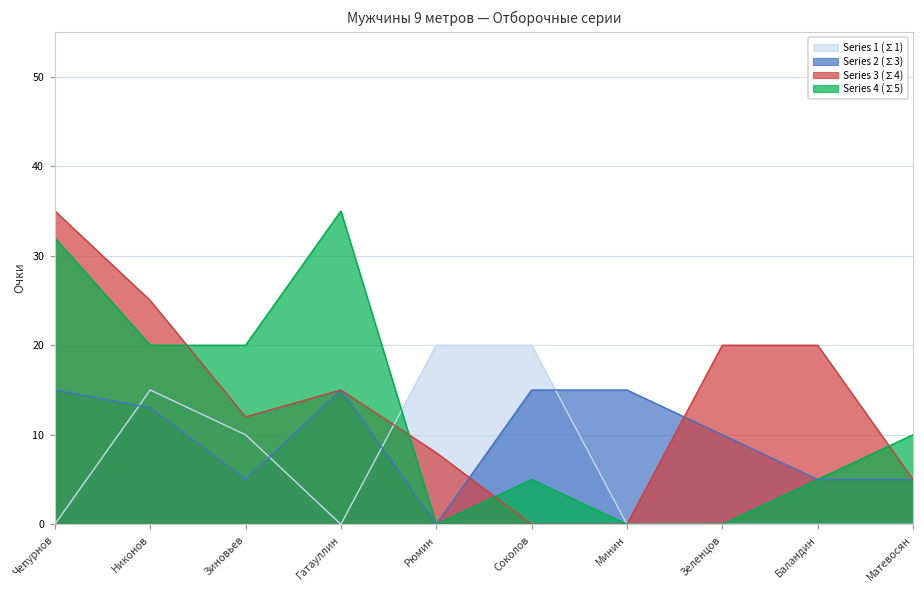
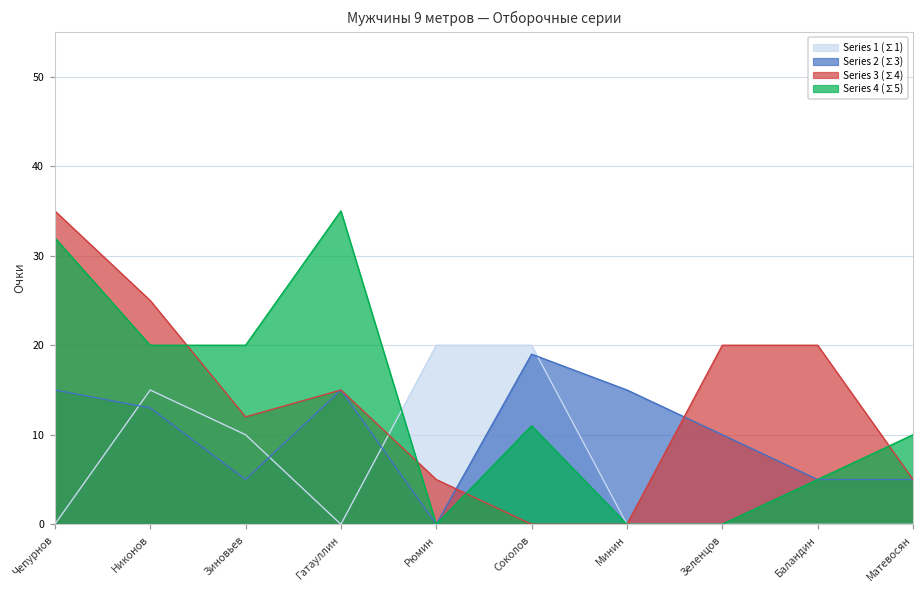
Series 3 (∑4), Рюмин: 8 -> 5
Series 2 (∑3), Соколов: 15 -> 19
Series 4 (∑5), Соколов: 5 -> 11
